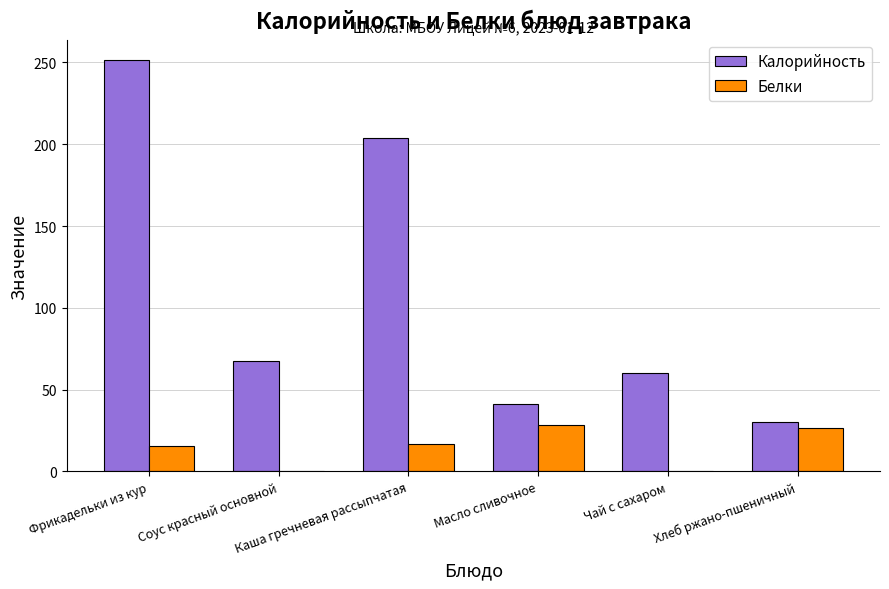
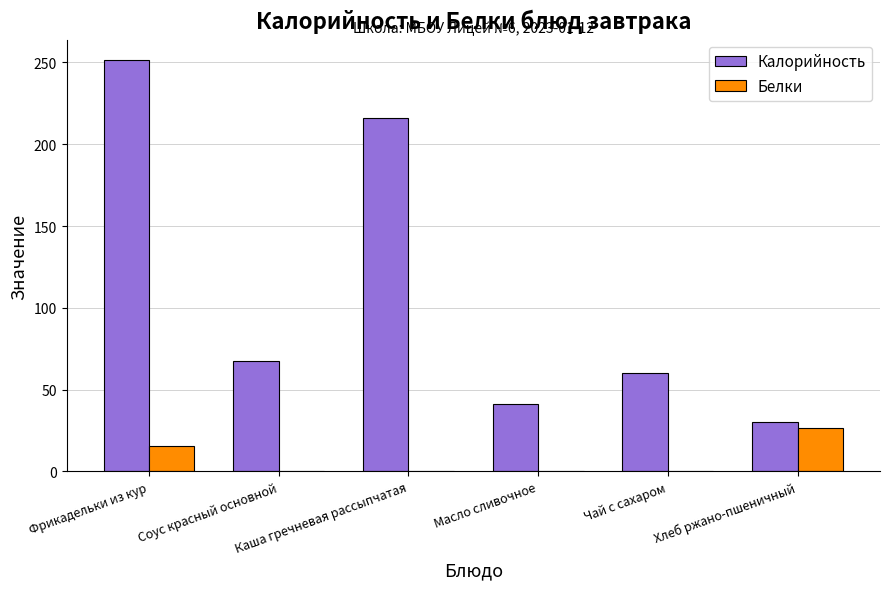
Калорийность, Каша гречневая рассыпчатая: 204 -> 216
Белки, Каша гречневая рассыпчатая: 17 -> 0
Белки, Масло сливочное: 28 -> 0
